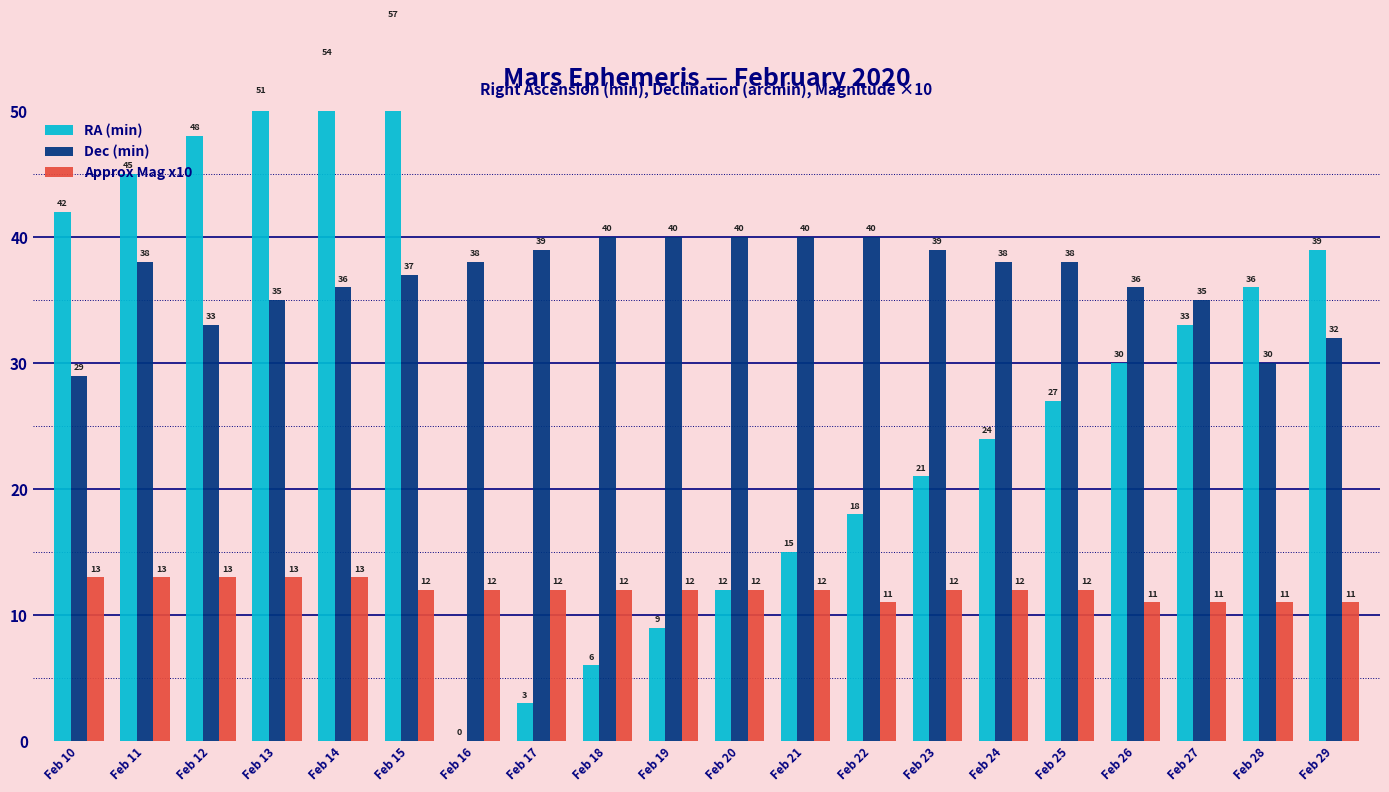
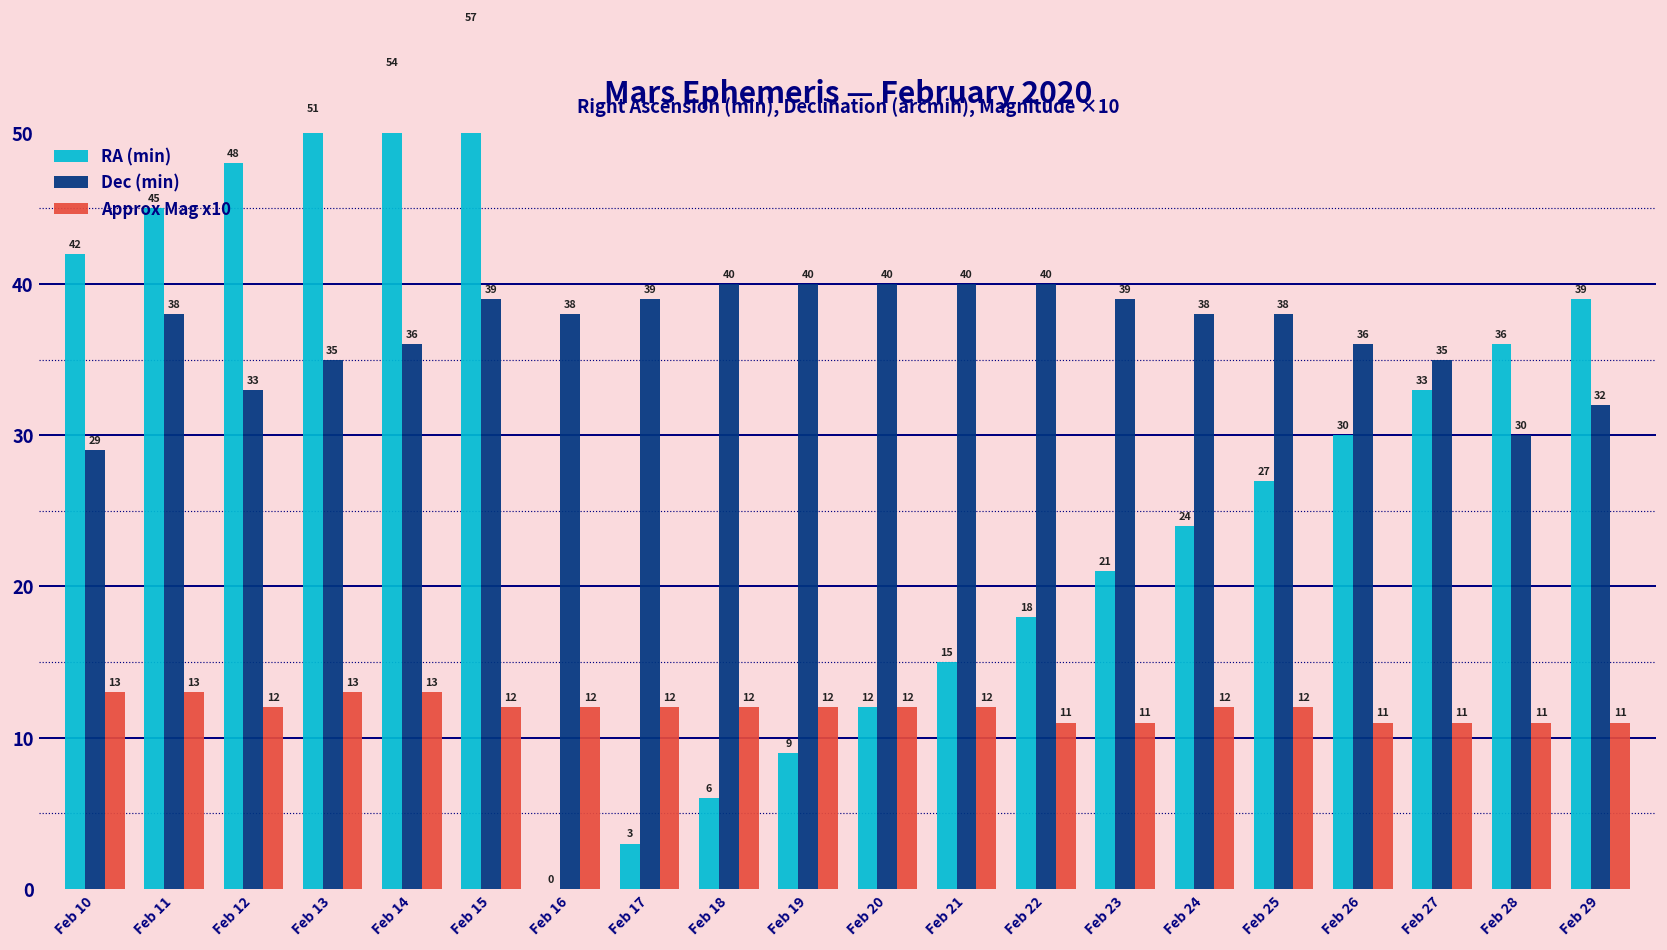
Approx Mag x10, Feb 12: 13 -> 12
Dec (min), Feb 15: 37 -> 39
Approx Mag x10, Feb 23: 12 -> 11
